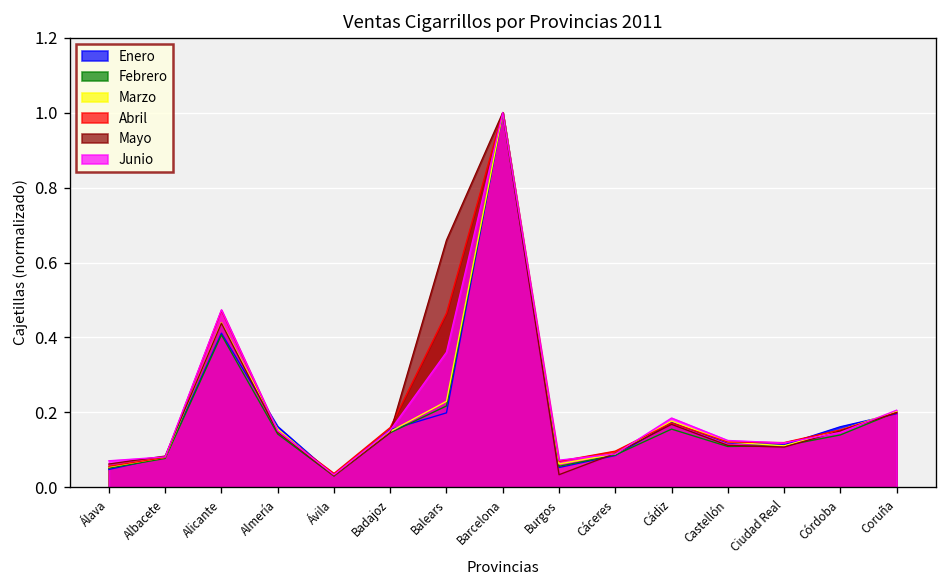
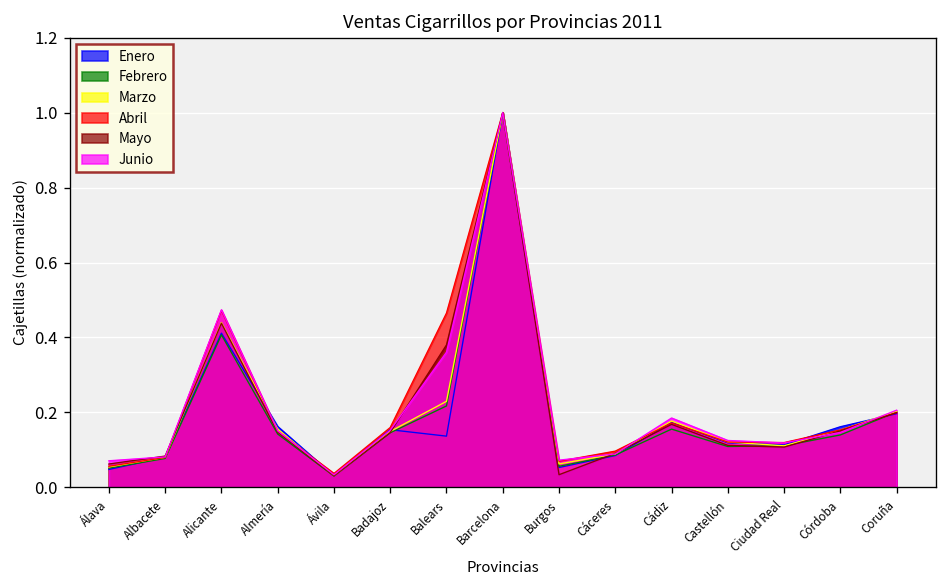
Enero, Balears: 0.20 -> 0.14
Mayo, Balears: 0.66 -> 0.38
